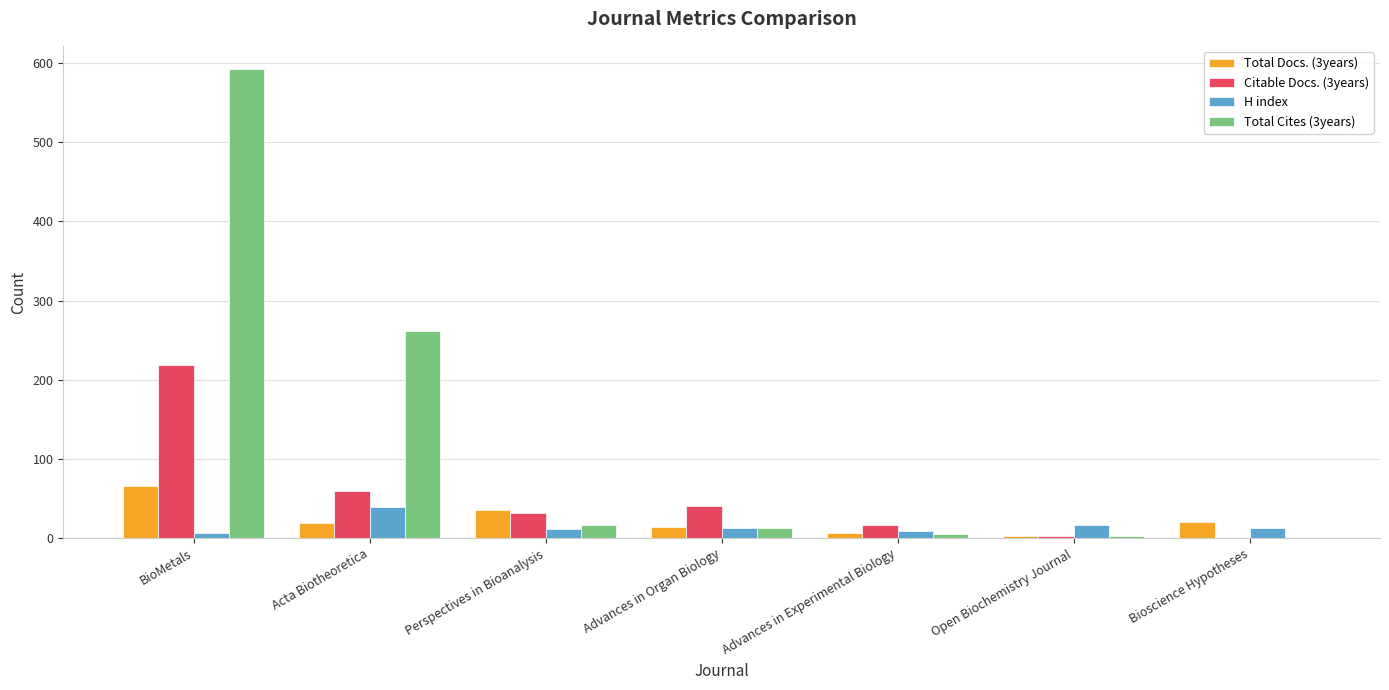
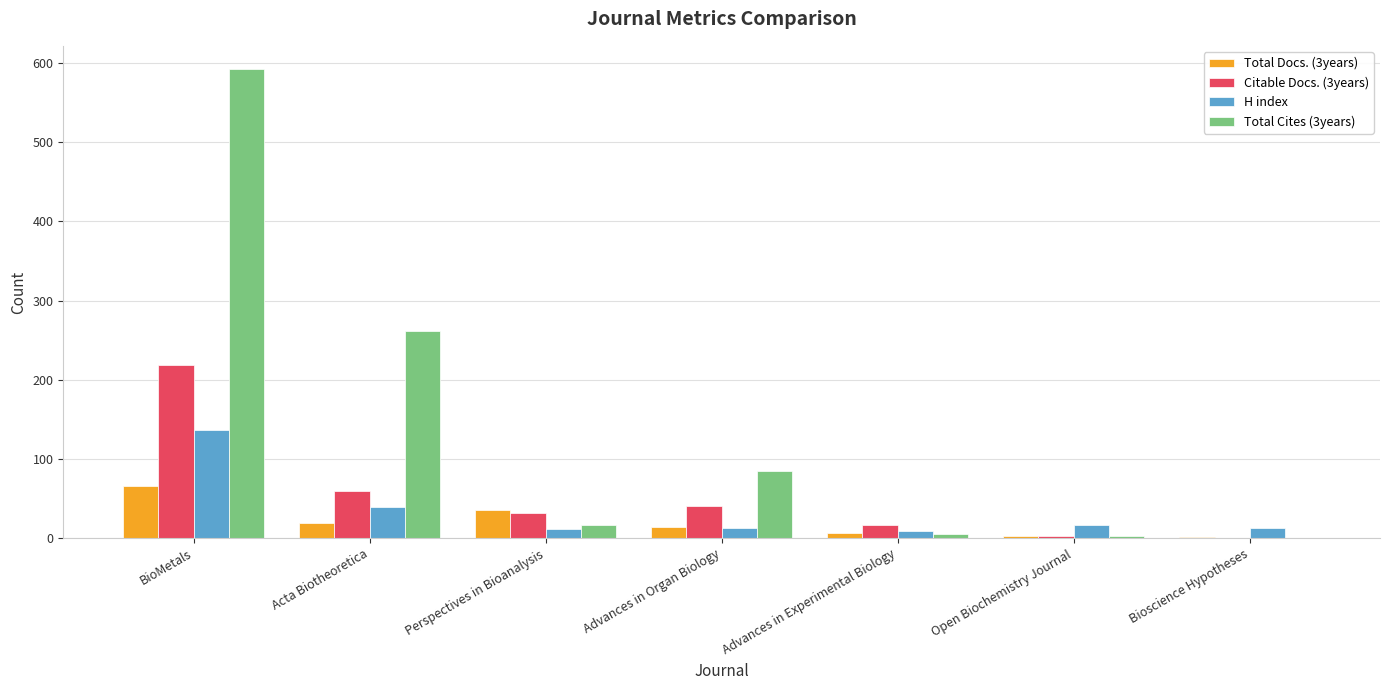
H index, BioMetals: 10 -> 140
Total Cites (3years), Advances in Organ Biology: 10 -> 90
Total Docs. (3years), Bioscience Hypotheses: 20 -> 0
